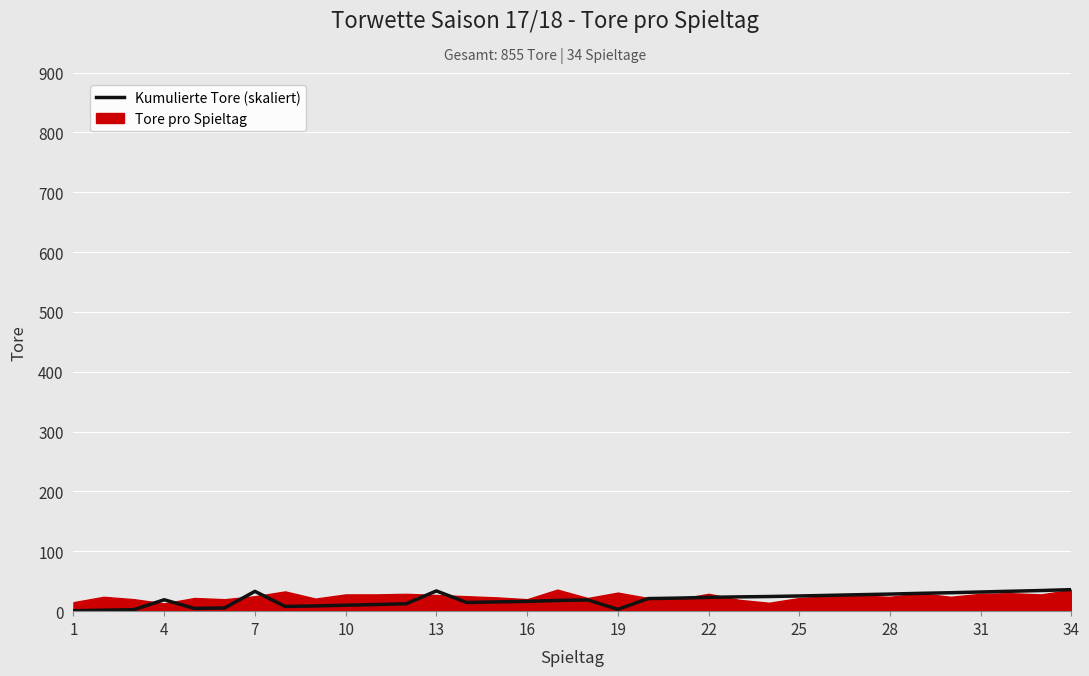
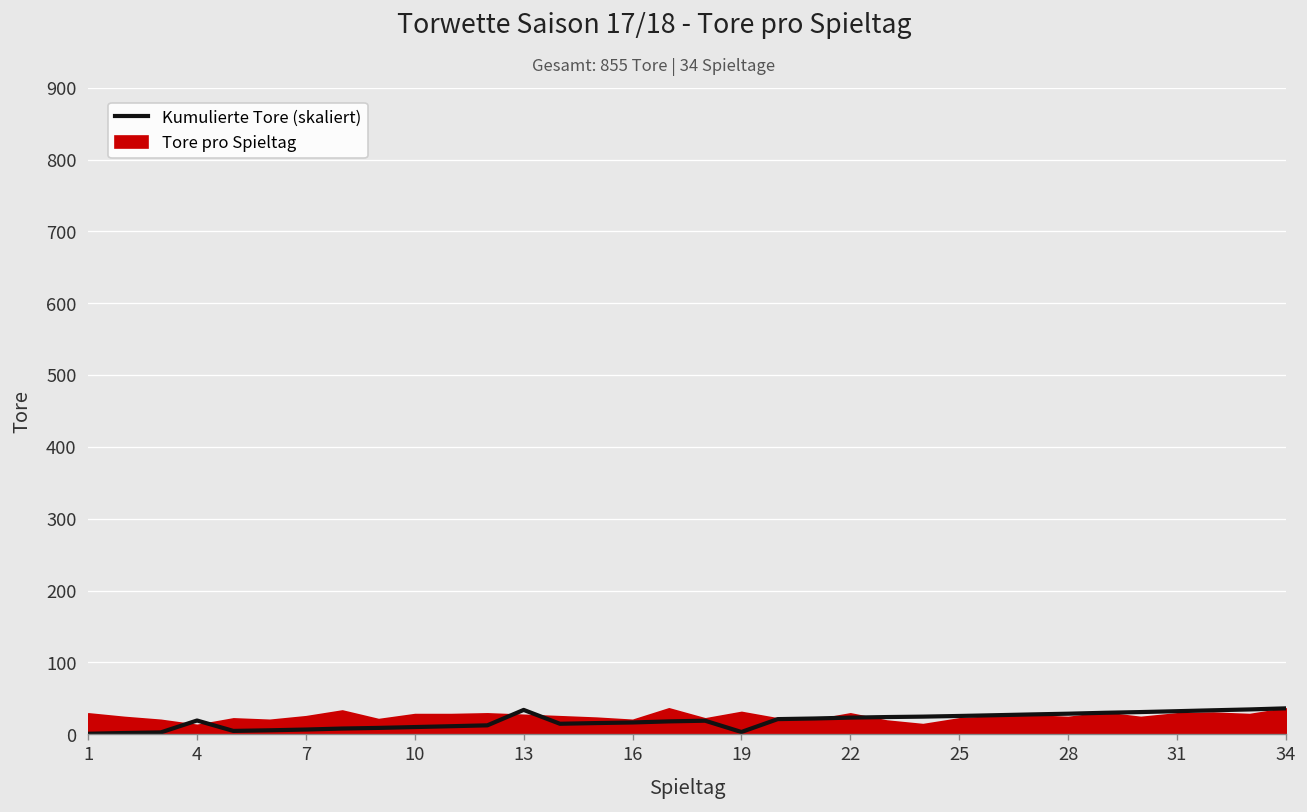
Tore pro Spieltag, 1: 20 -> 30
Kumulierte Tore (skaliert), 7: 30 -> 10
